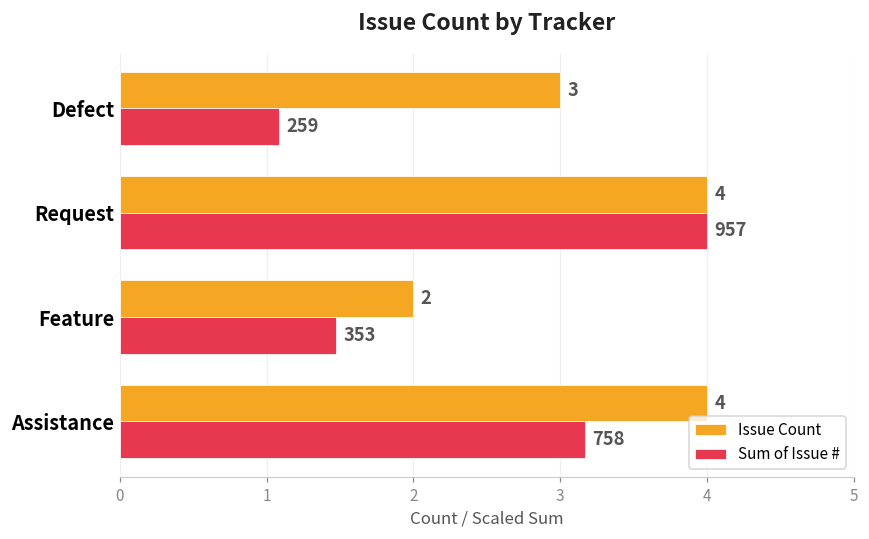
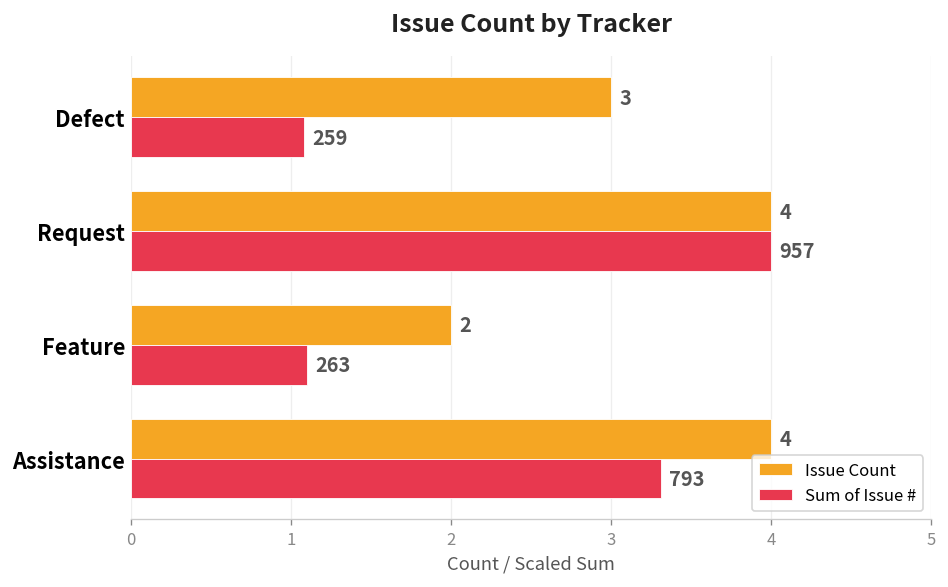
Sum of Issue #, Feature: 353 -> 263
Sum of Issue #, Assistance: 758 -> 793
